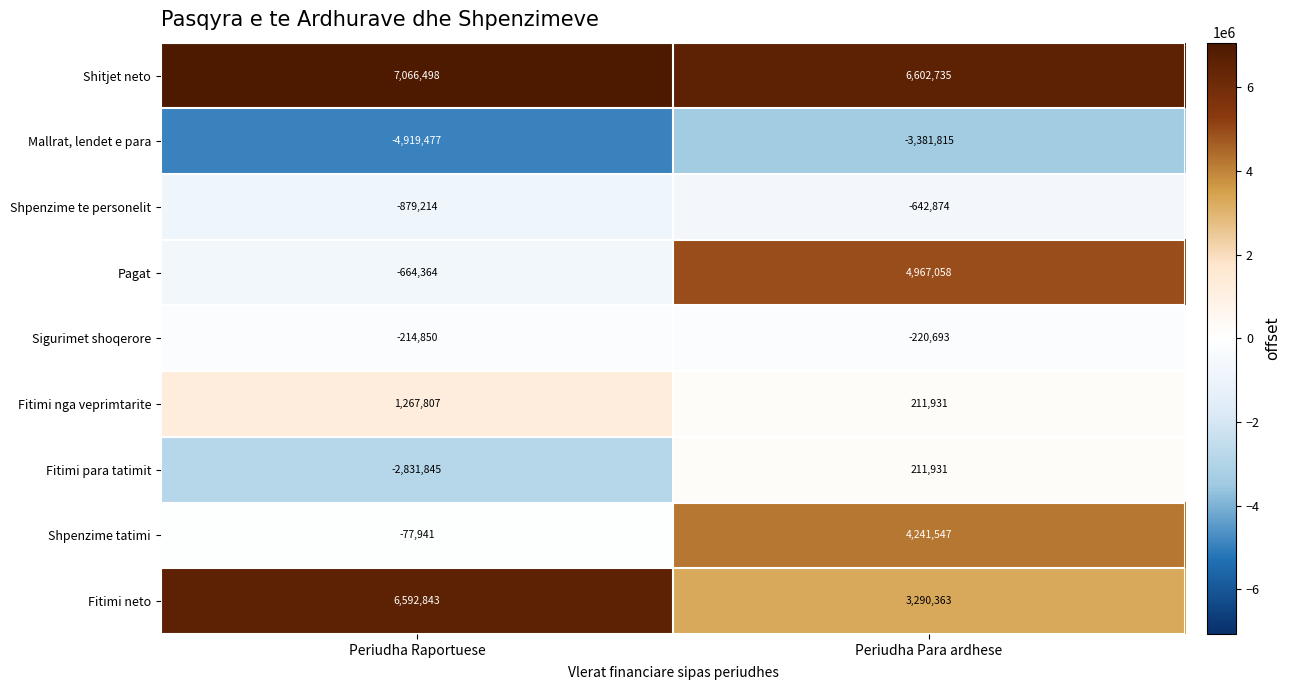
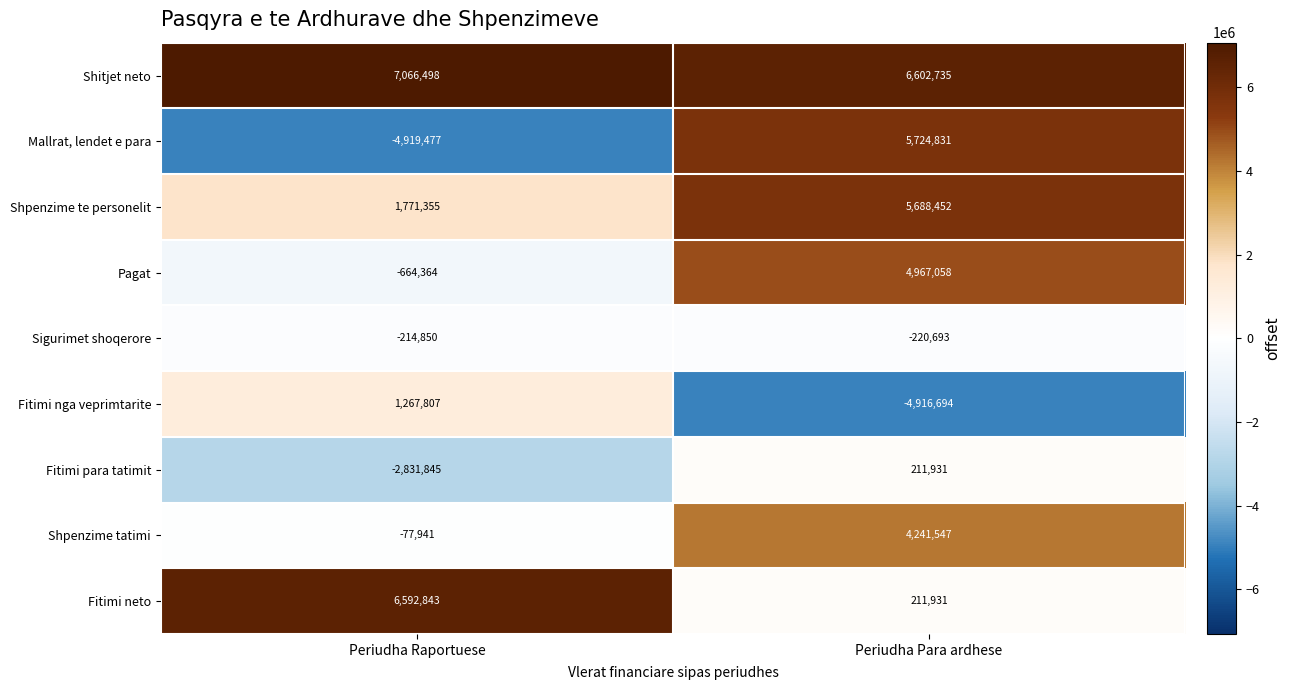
Mallrat, lendet e para, Periudha Para ardhese: -3,381,815 -> 5,724,831
Shpenzime te personelit, Periudha Raportuese: -879,214 -> 1,771,355
Shpenzime te personelit, Periudha Para ardhese: -642,874 -> 5,688,452
Fitimi nga veprimtarite, Periudha Para ardhese: 211,931 -> -4,916,694
Fitimi neto, Periudha Para ardhese: 3,290,363 -> 211,931
